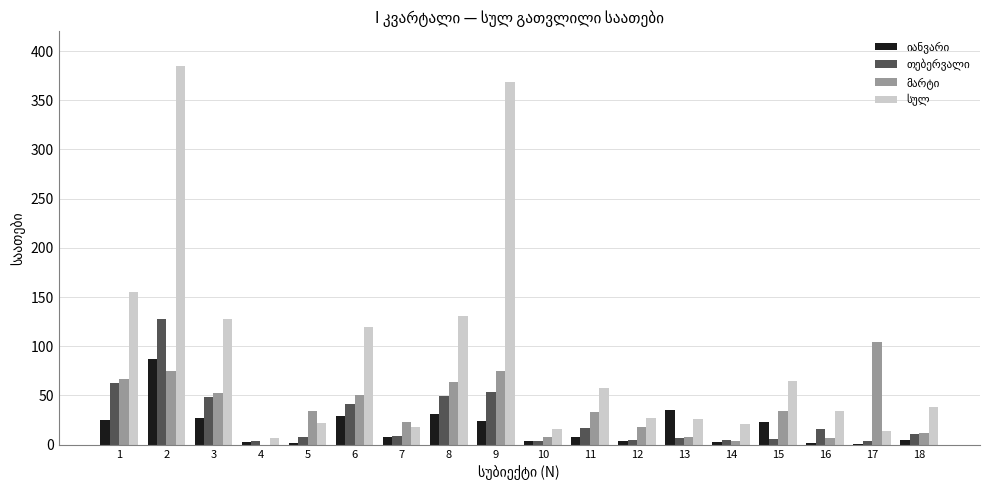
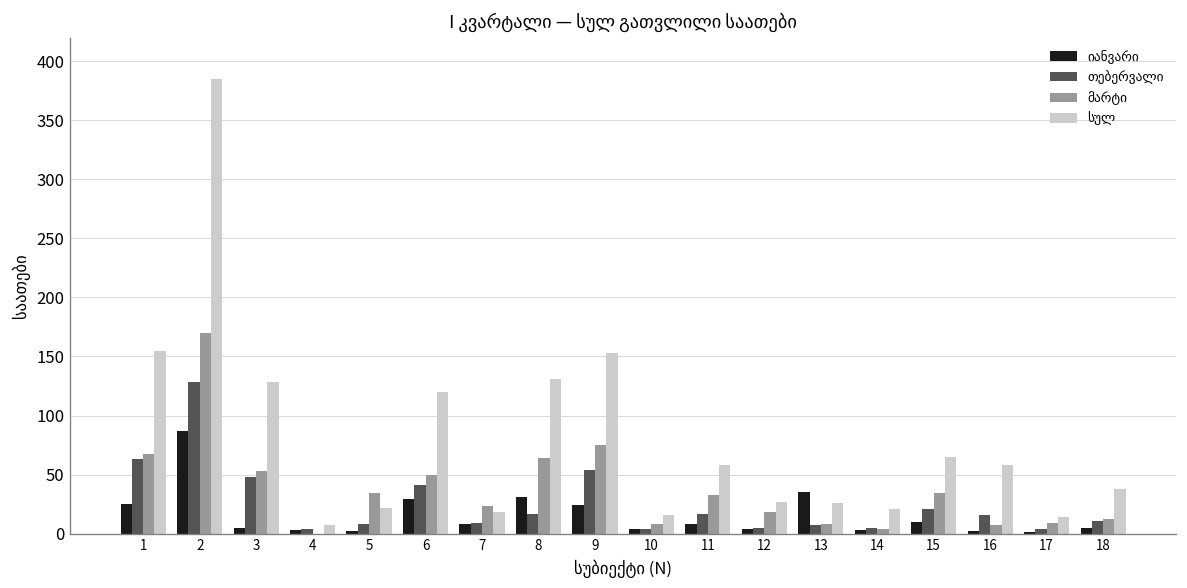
მარტი, 2: 80 -> 170
იანვარი, 3: 30 -> 10
თებერვალი, 8: 50 -> 20
სულ, 9: 370 -> 150
იანვარი, 15: 20 -> 10
თებერვალი, 15: 10 -> 20
სულ, 16: 30 -> 60
მარტი, 17: 100 -> 10
